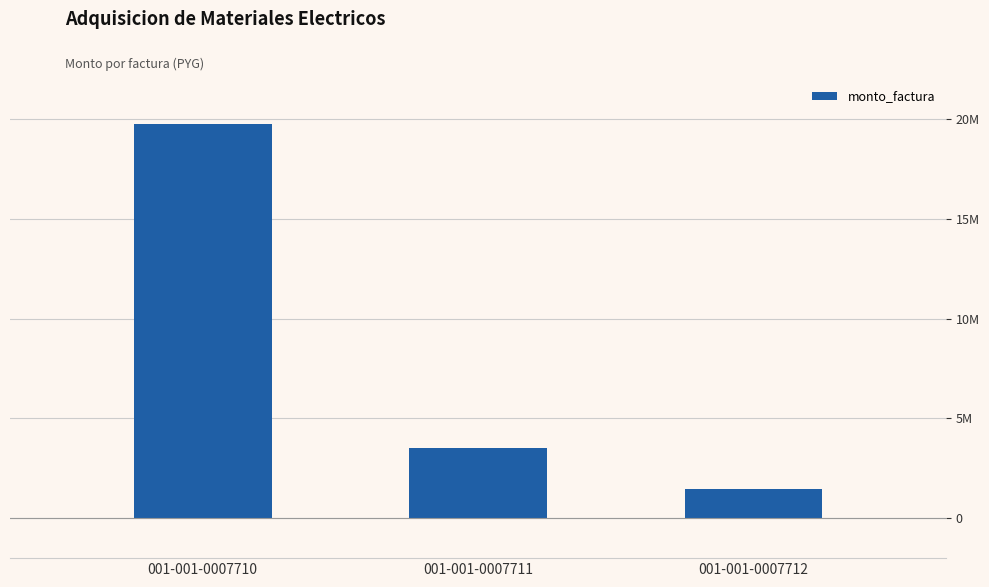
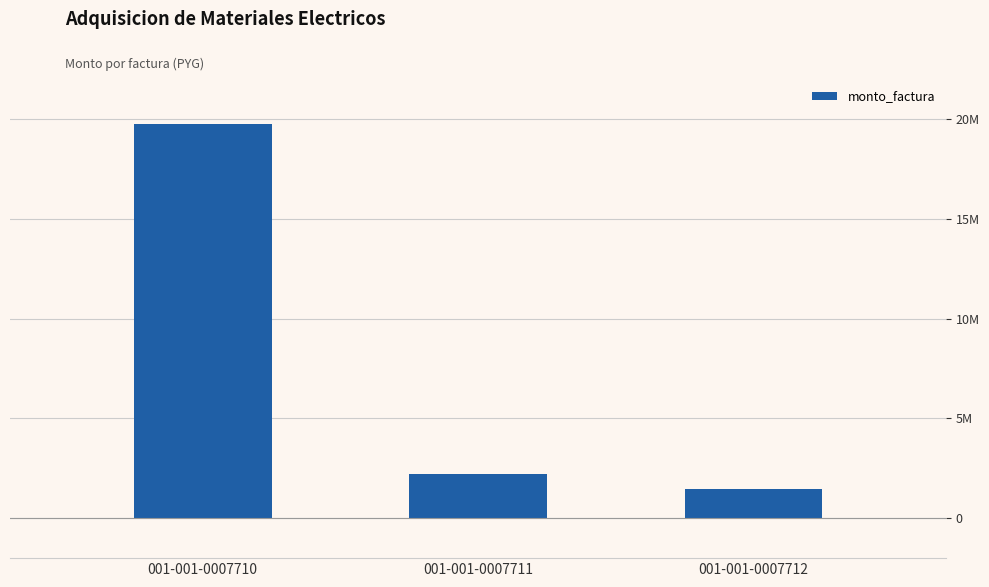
001-001-0007711: 3500000 -> 2200000
